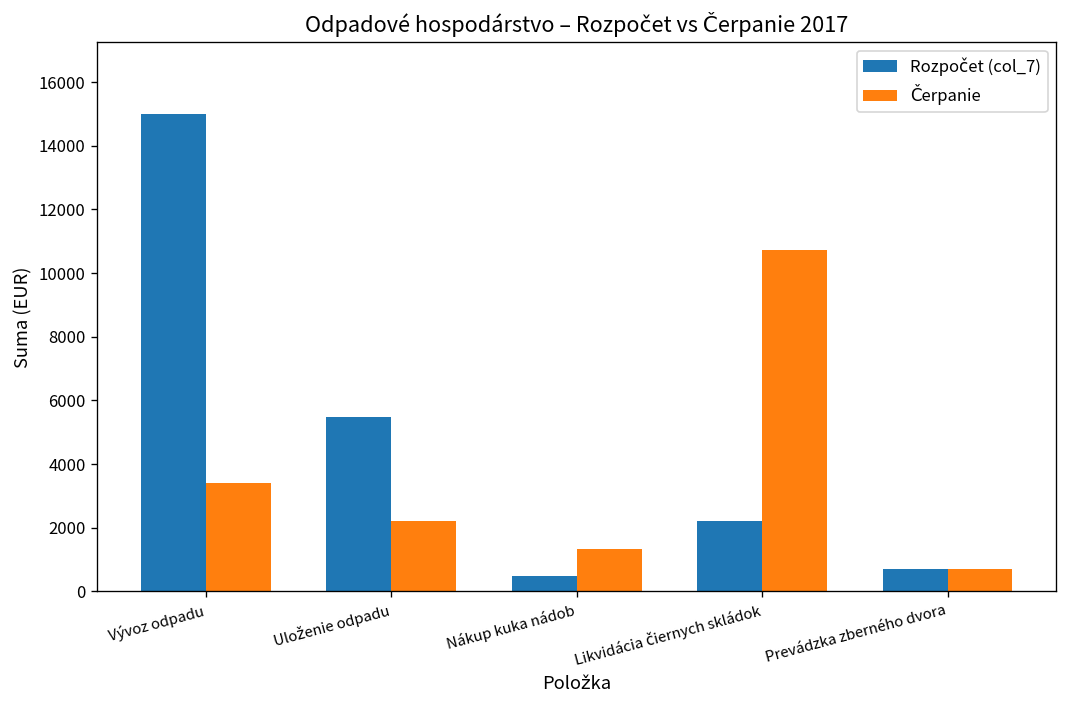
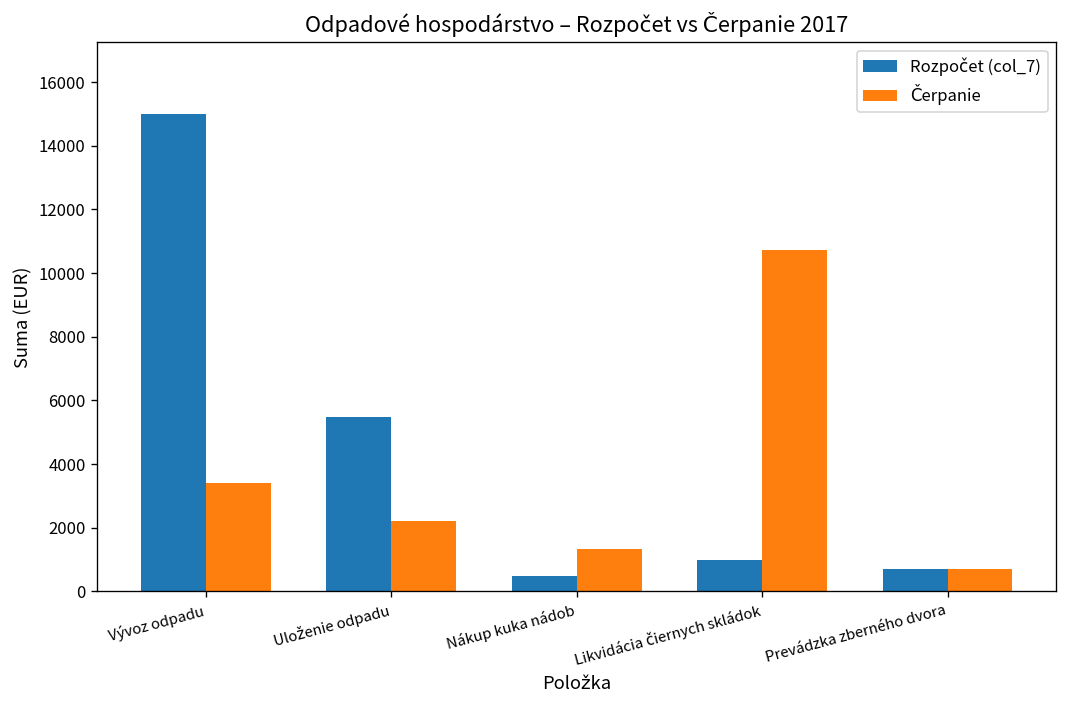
Rozpočet (col_7), Likvidácia čiernych skládok: 2200 -> 1000
